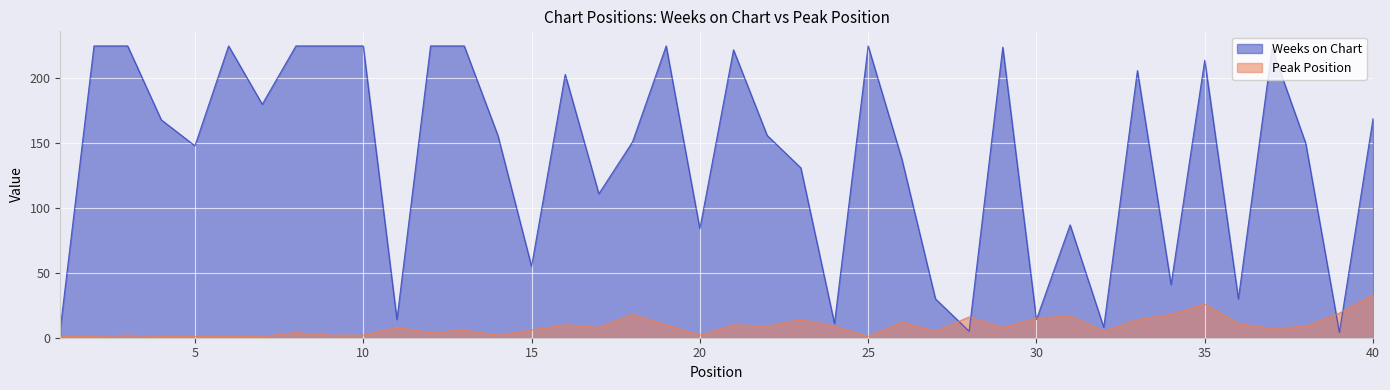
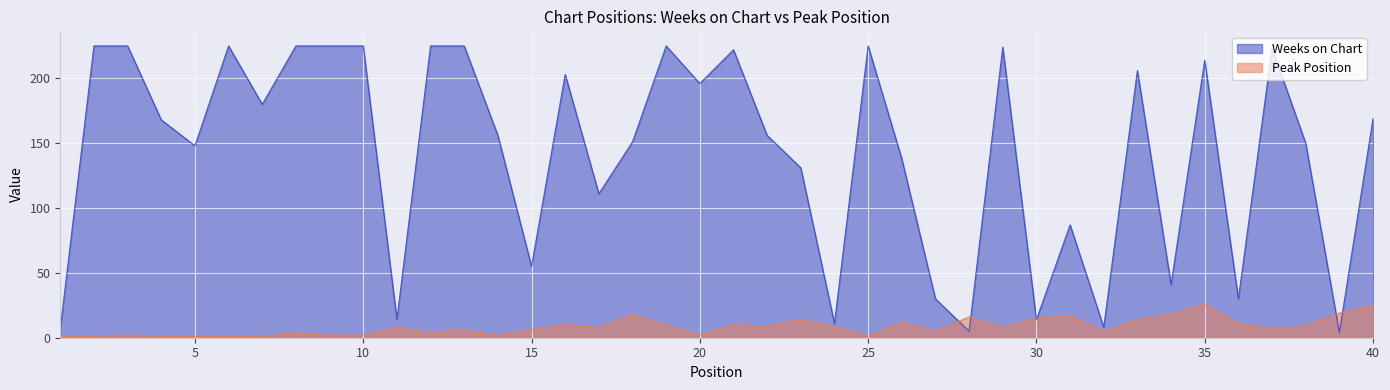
Weeks on Chart, 20: 84 -> 196
Peak Position, 40: 33 -> 25
